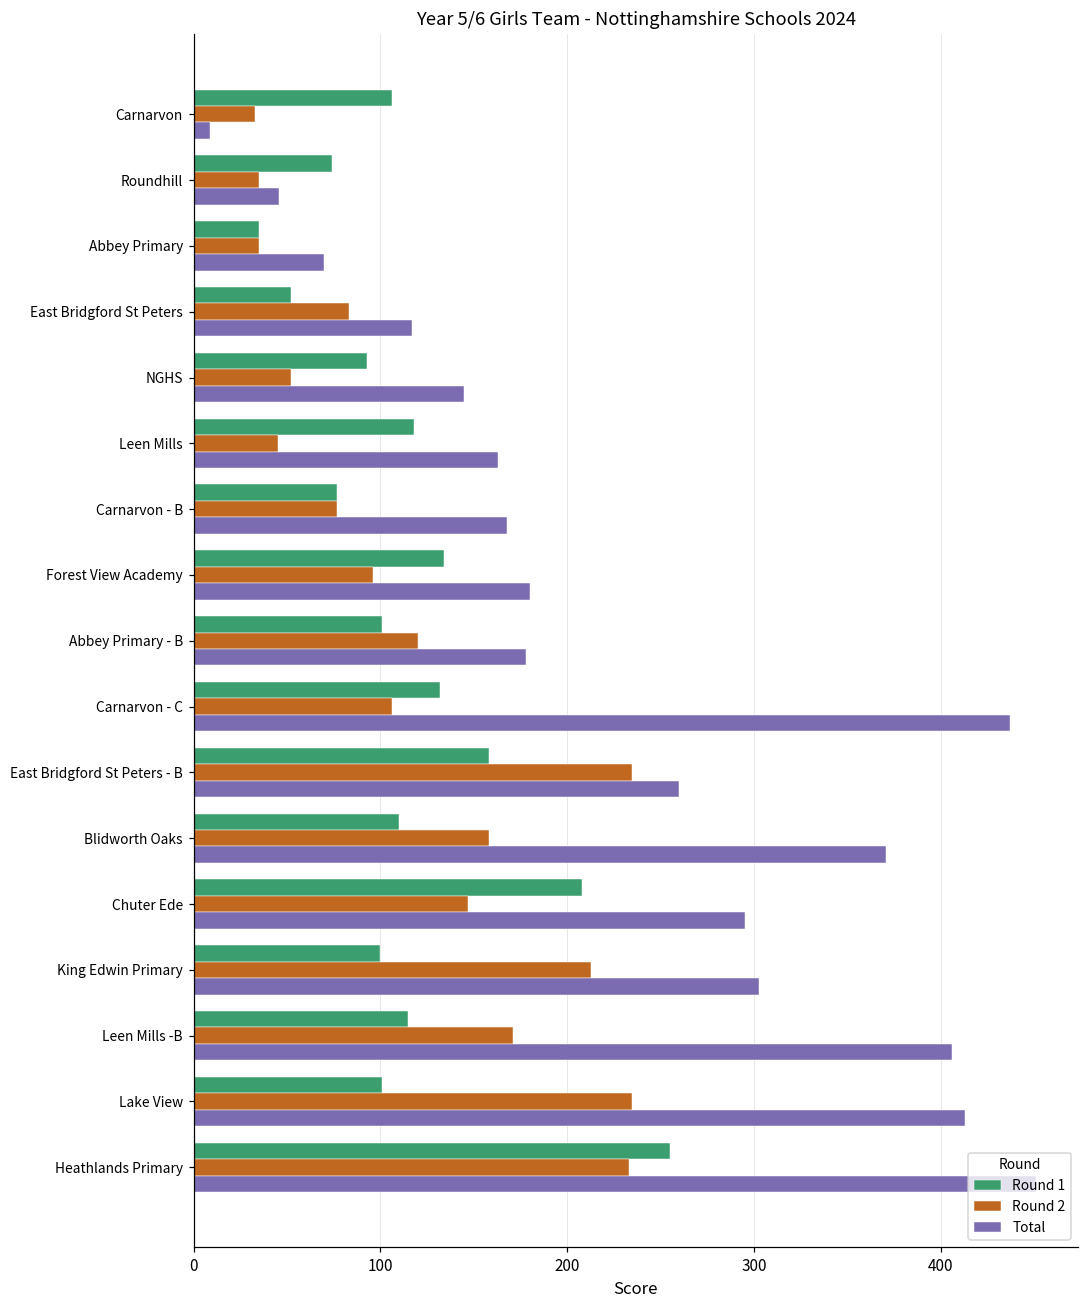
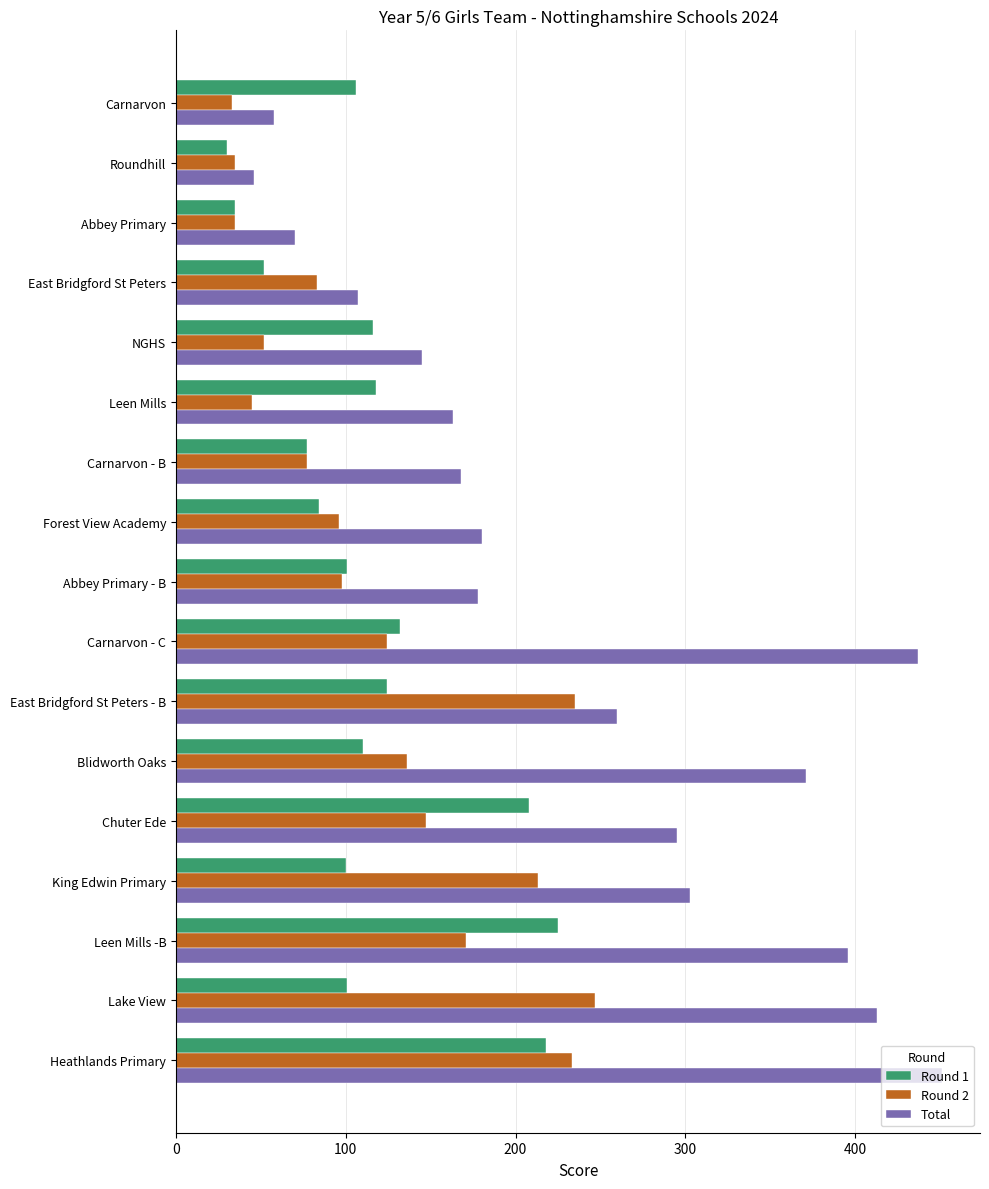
Total, Carnarvon: 9 -> 58
Round 1, Roundhill: 74 -> 30
Total, East Bridgford St Peters: 117 -> 107
Round 1, NGHS: 93 -> 116
Round 1, Forest View Academy: 134 -> 84
Round 2, Abbey Primary - B: 120 -> 98
Round 2, Carnarvon - C: 106 -> 124
Round 1, East Bridgford St Peters - B: 158 -> 124
Round 2, Blidworth Oaks: 158 -> 136
Round 1, Leen Mills -B: 115 -> 225
Total, Leen Mills -B: 406 -> 396
Round 2, Lake View: 235 -> 247
Round 1, Heathlands Primary: 255 -> 218
